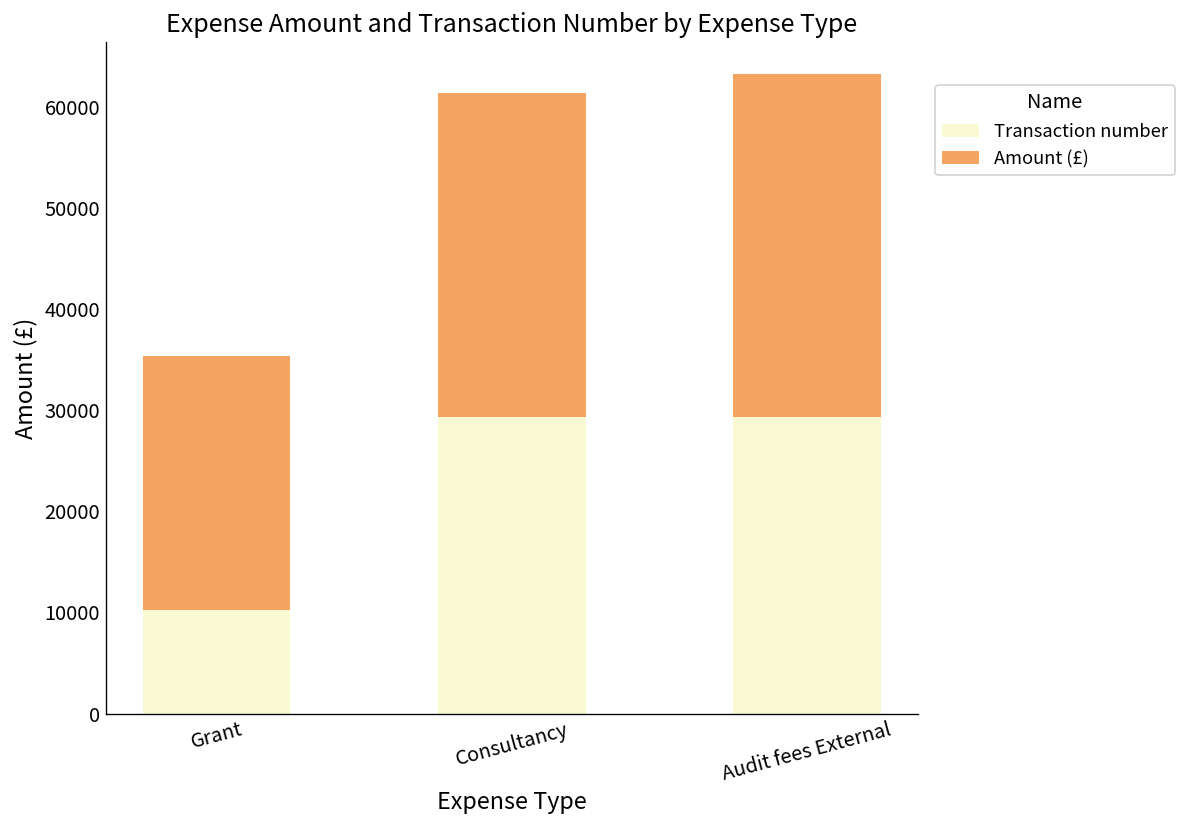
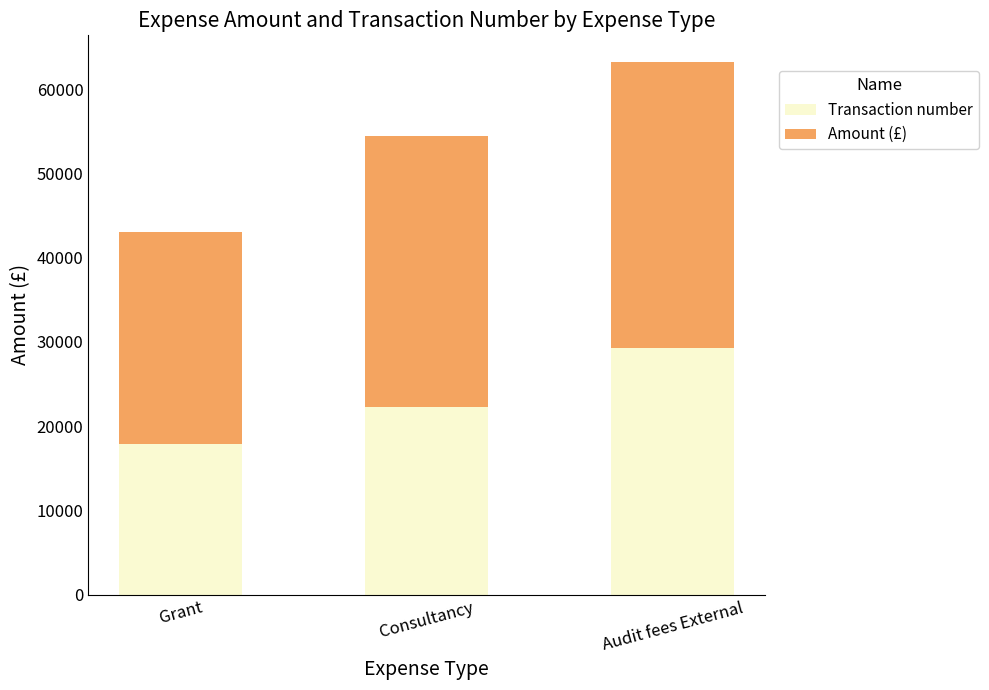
Transaction number, Grant: 10000 -> 18000
Transaction number, Consultancy: 29000 -> 22000
